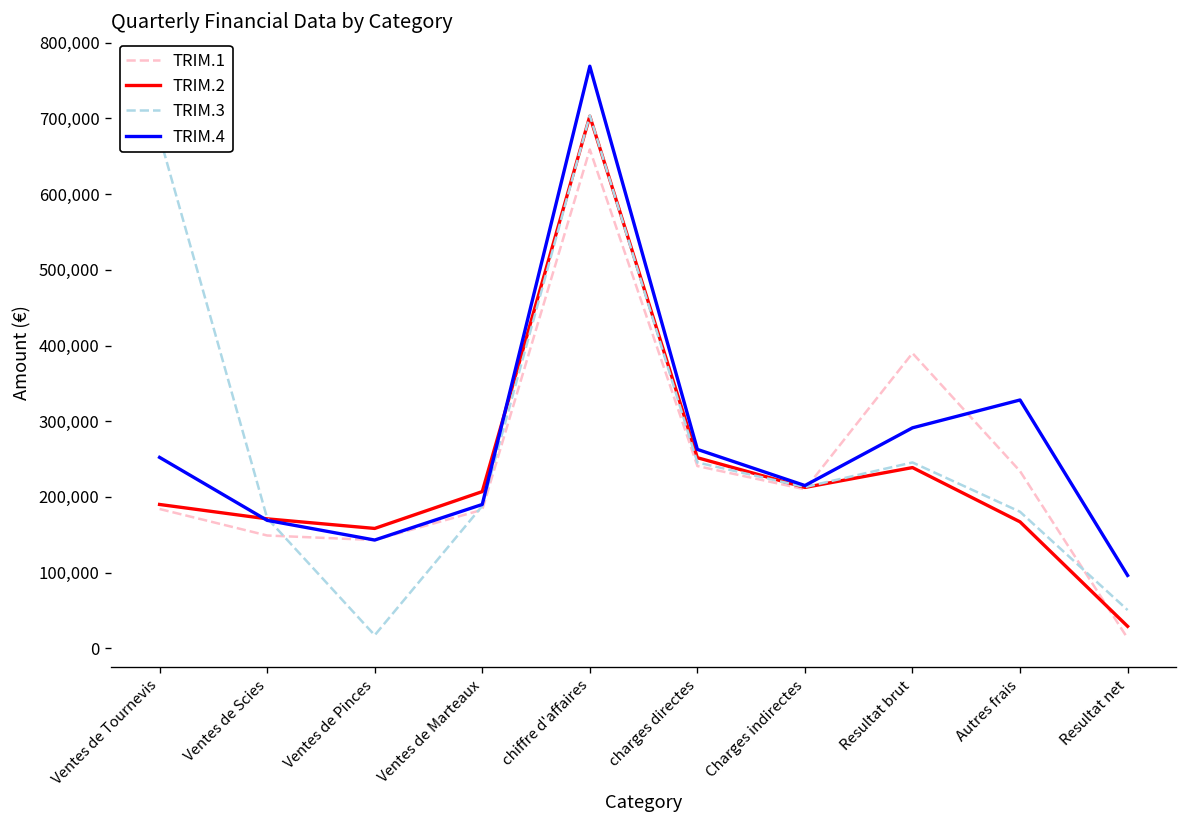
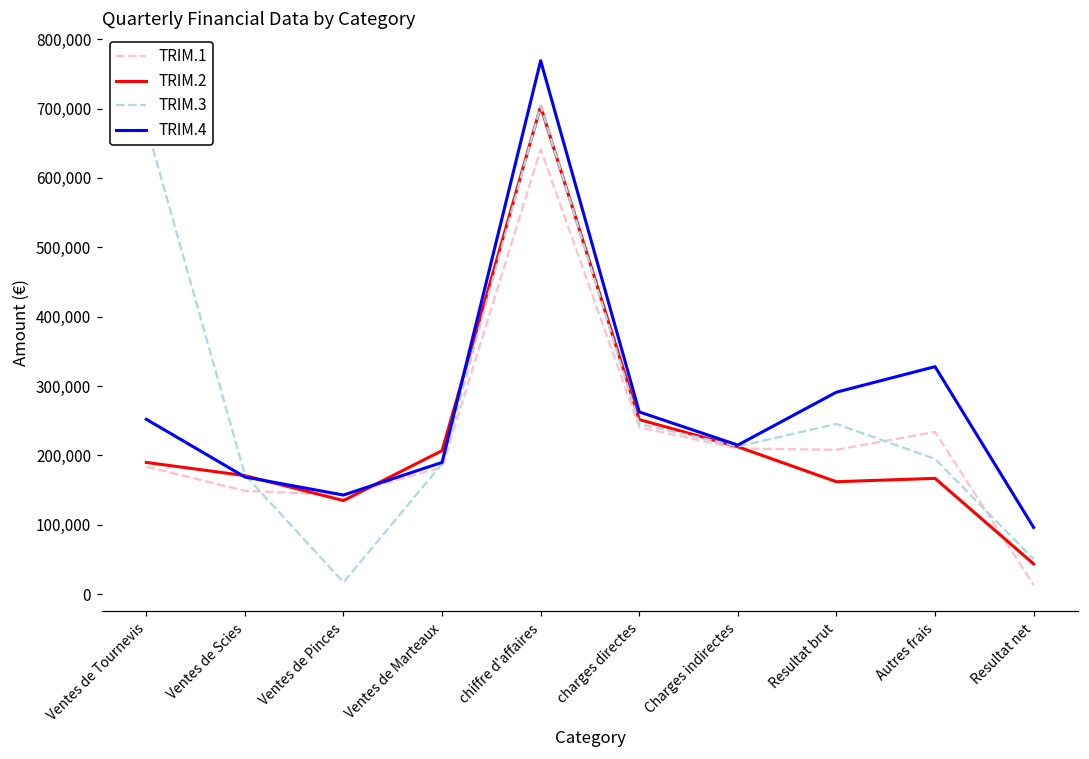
TRIM.2, Ventes de Pinces: 160,000 -> 140,000
TRIM.1, chiffre d'affaires: 660,000 -> 640,000
TRIM.1, Resultat brut: 390,000 -> 210,000
TRIM.2, Resultat brut: 240,000 -> 160,000
TRIM.3, Autres frais: 180,000 -> 200,000
TRIM.2, Resultat net: 30,000 -> 40,000
